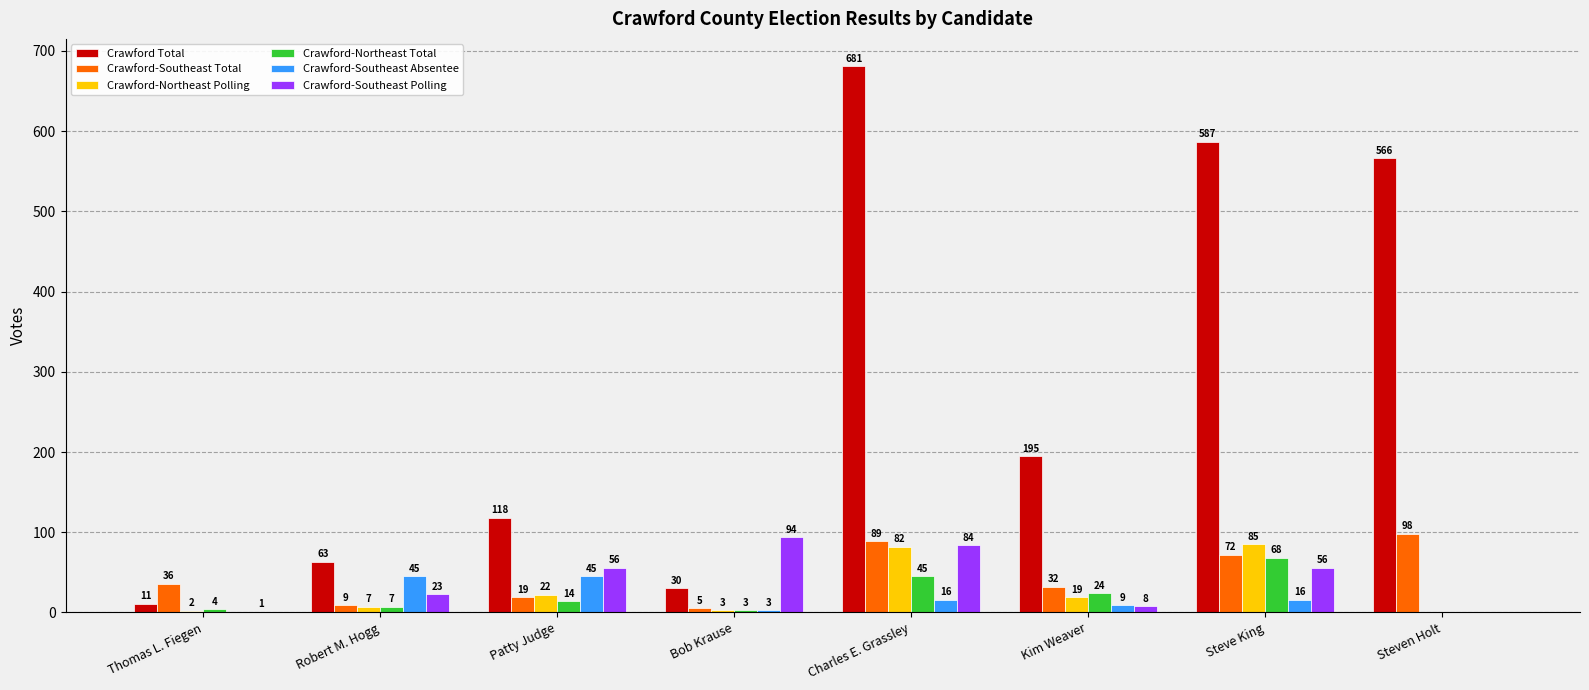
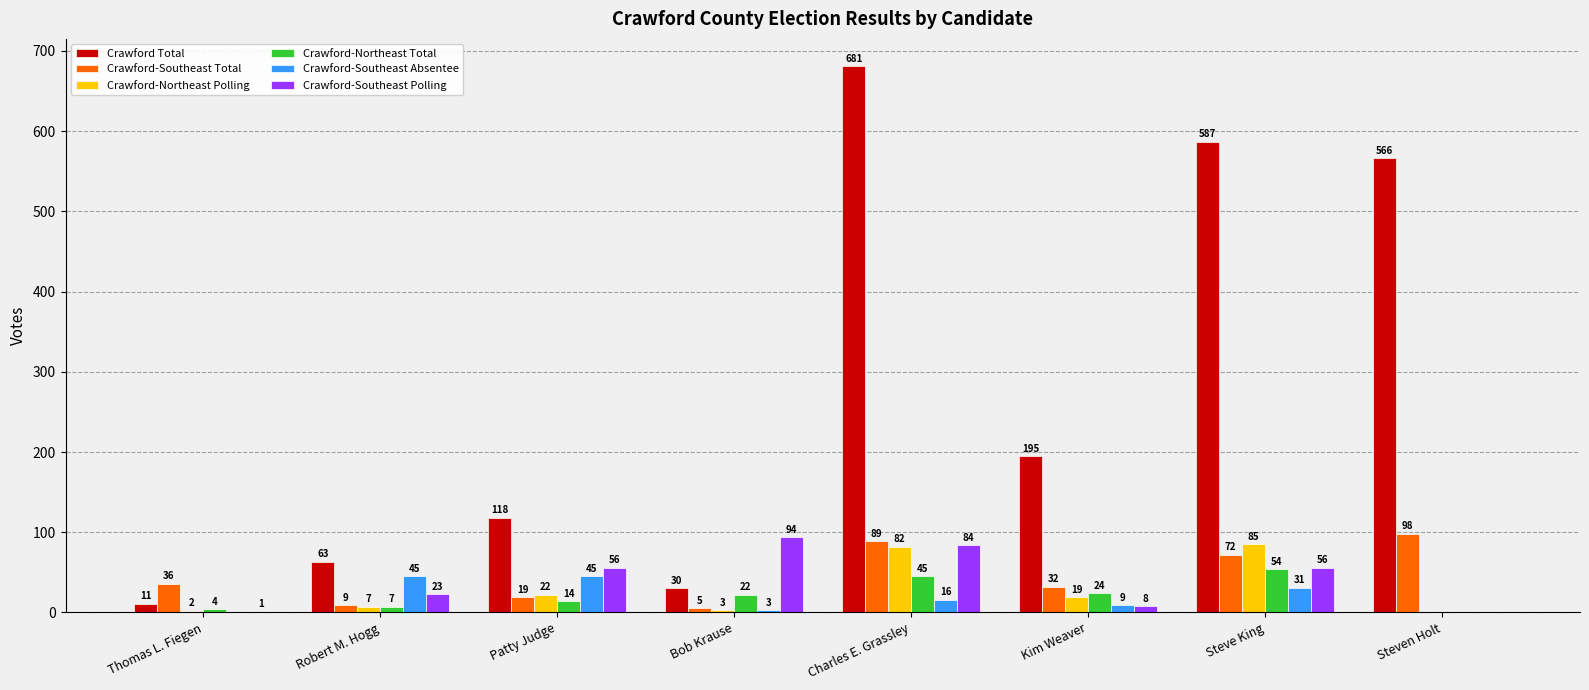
Crawford-Northeast Total, Bob Krause: 3 -> 22
Crawford-Northeast Total, Steve King: 68 -> 54
Crawford-Southeast Absentee, Steve King: 16 -> 31
